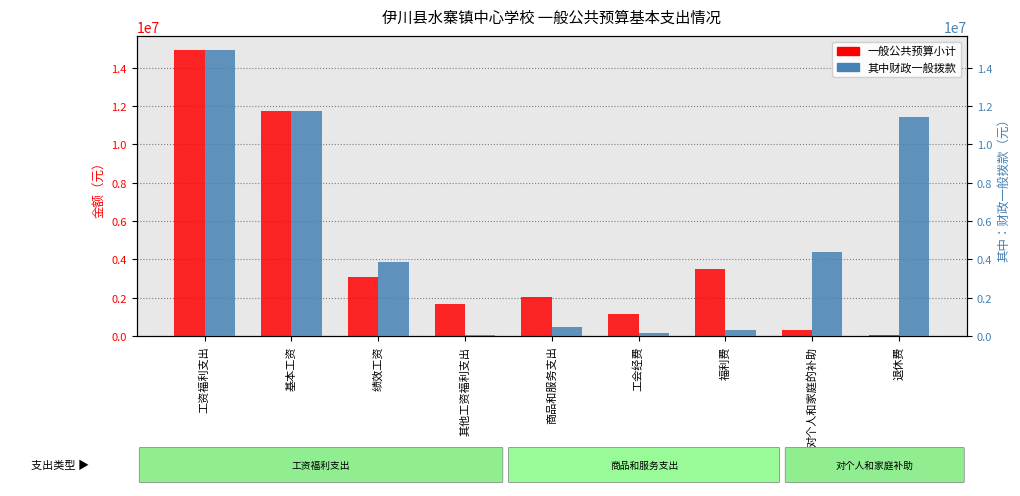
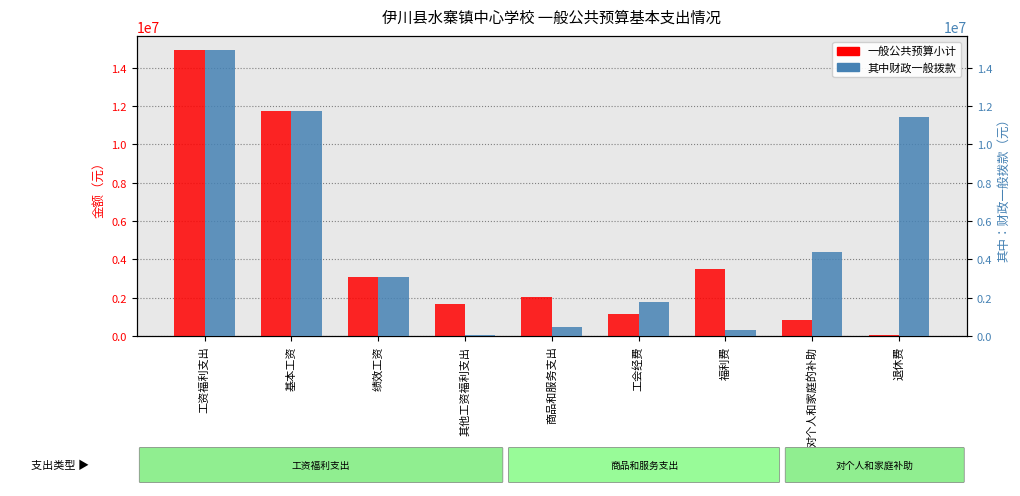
一般公共预算小计, 对个人和家庭的补助: 300000 -> 800000
其中财政一般拨款, 绩效工资: 3800000 -> 3100000
其中财政一般拨款, 工会经费: 200000 -> 1800000
